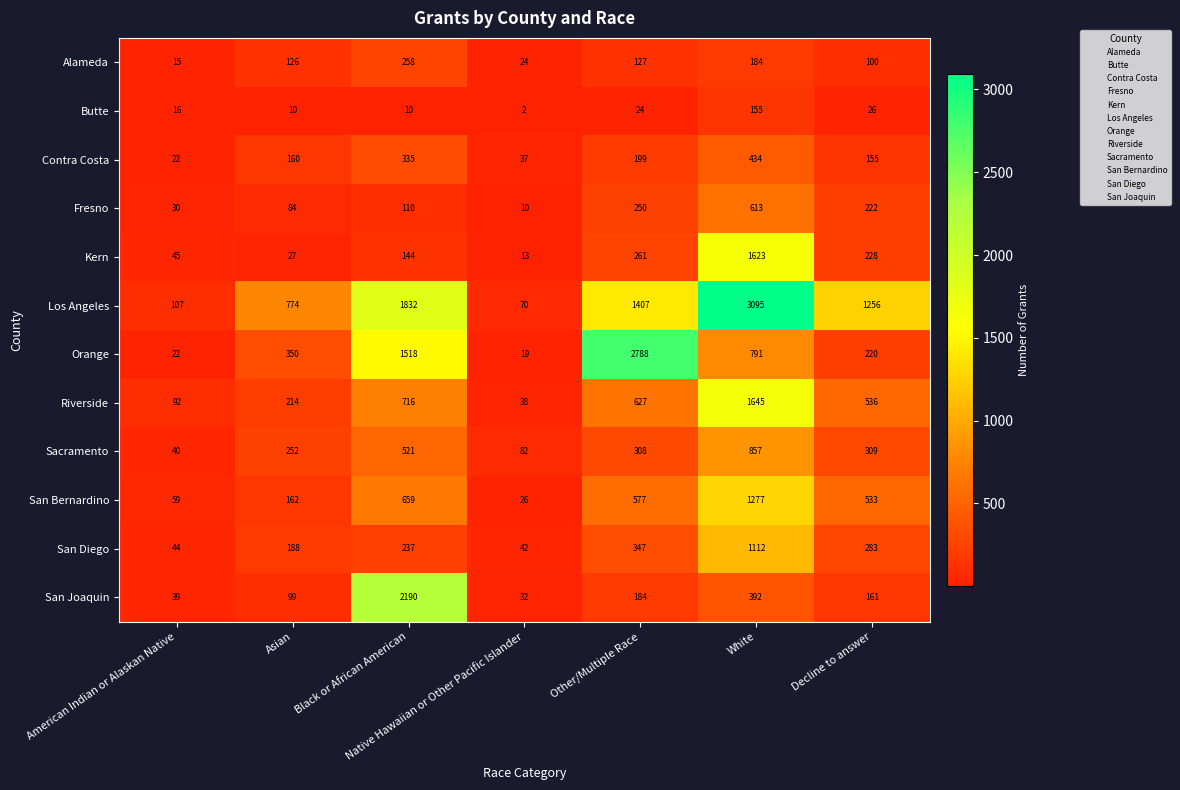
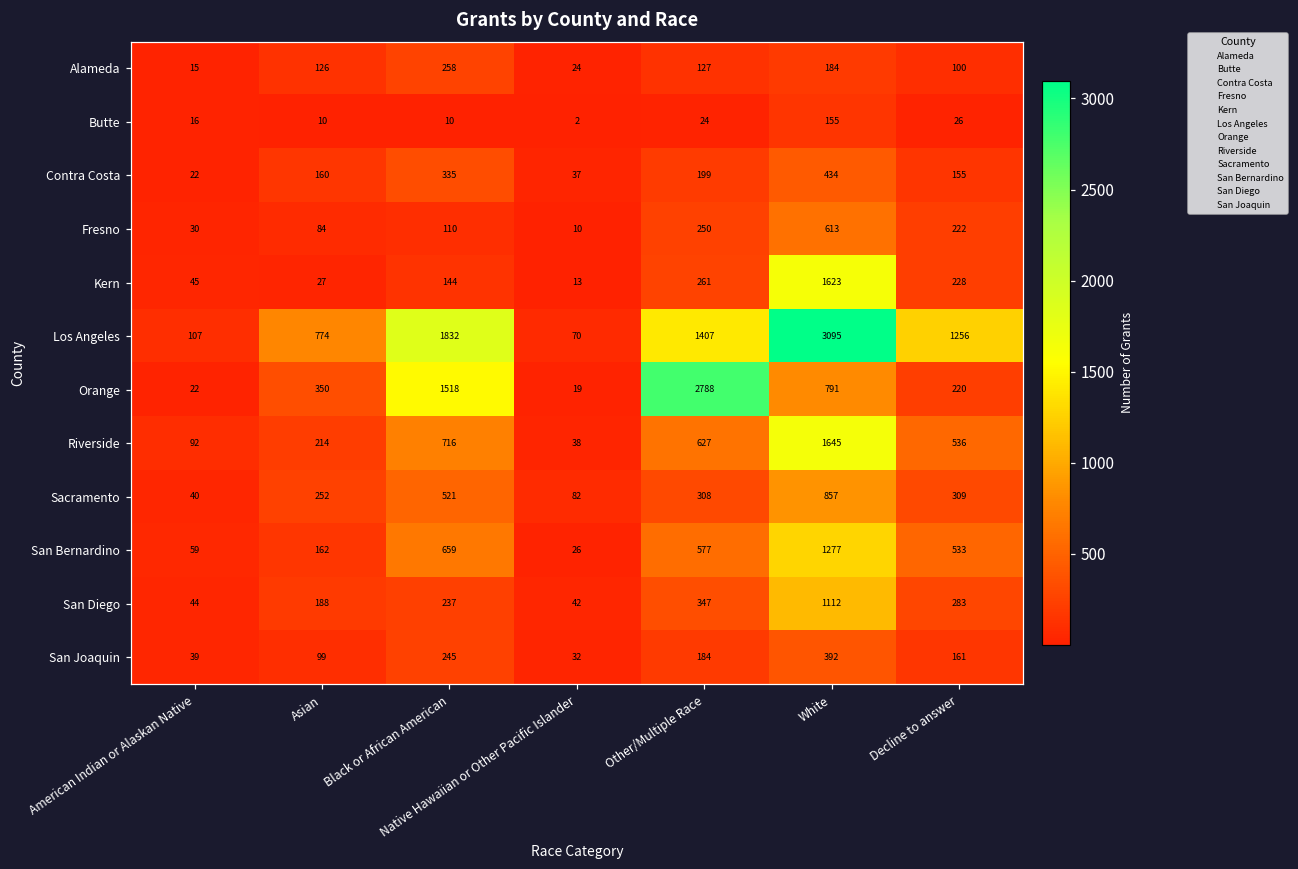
San Joaquin, Black or African American: 2190 -> 245
